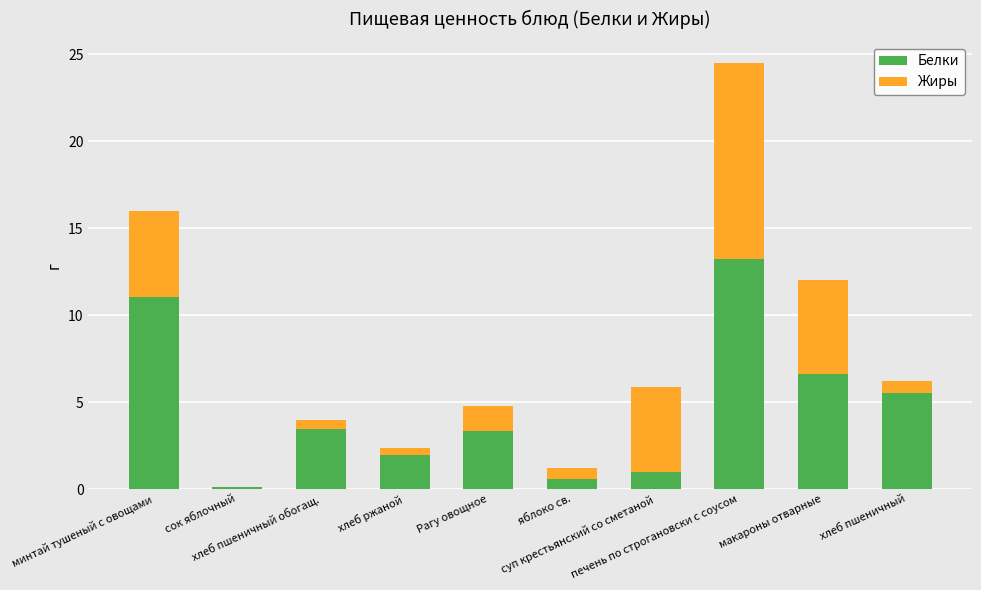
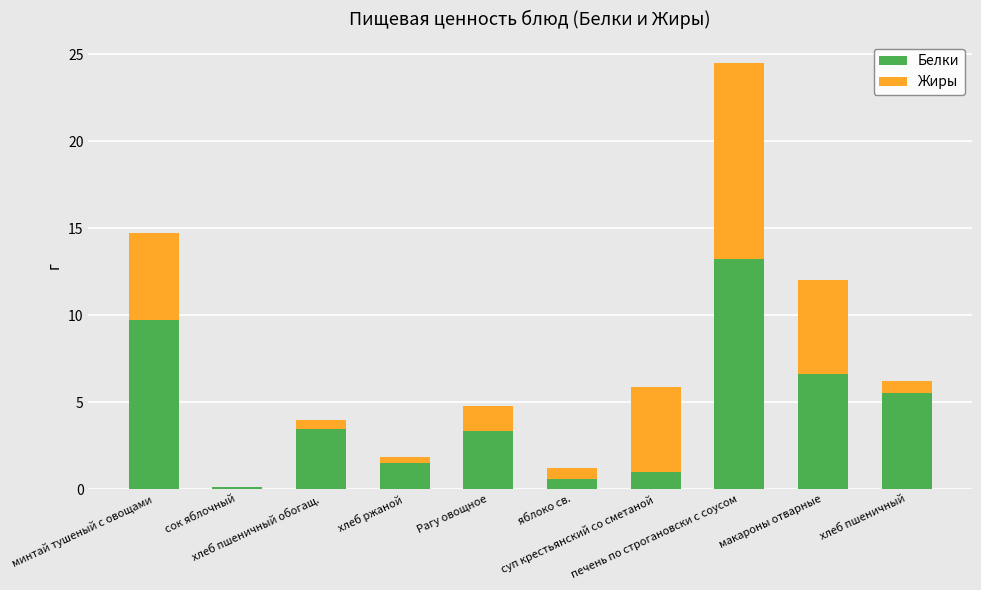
Белки, минтай тушеный с овощами: 11.0 -> 9.8
Белки, хлеб ржаной: 2.0 -> 1.5
